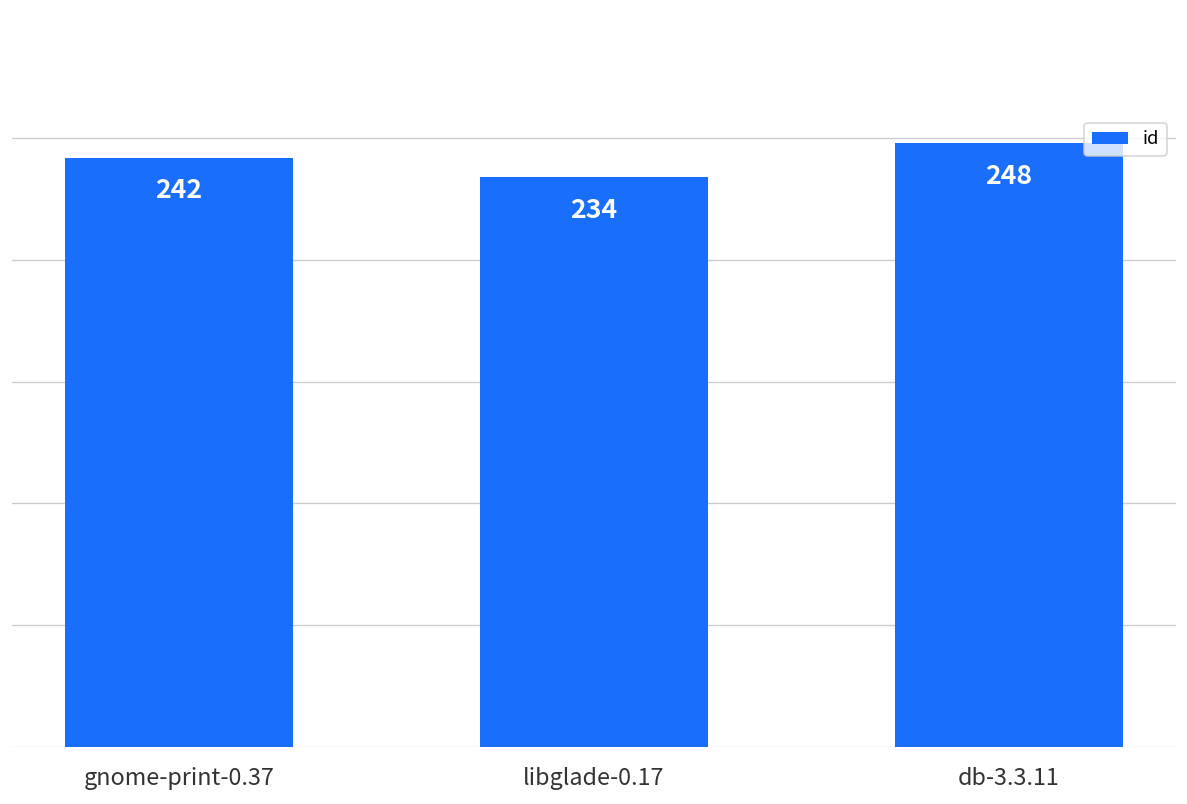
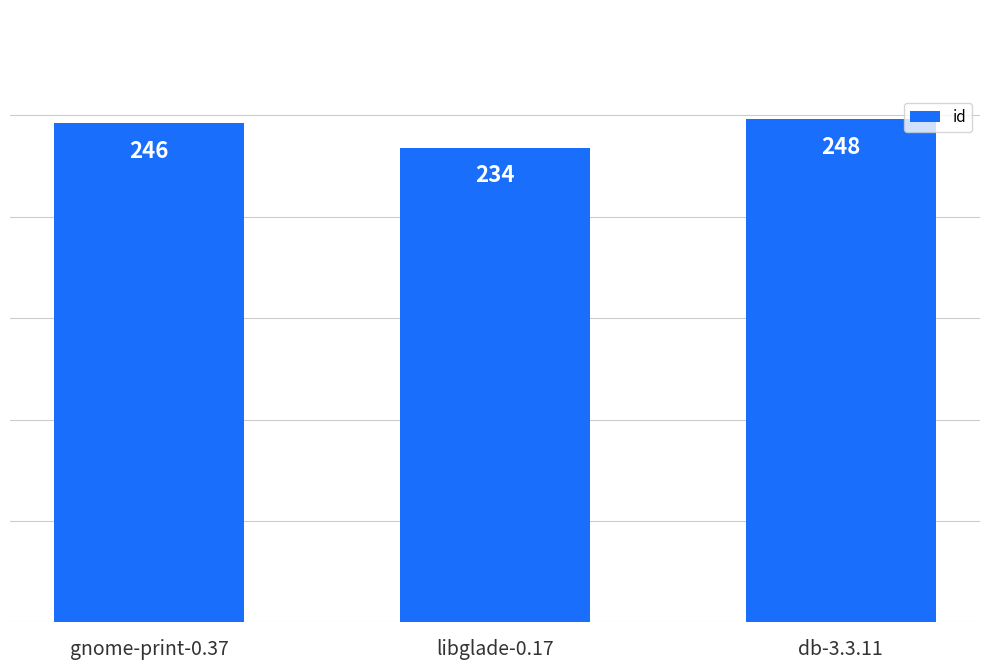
gnome-print-0.37: 242 -> 246
